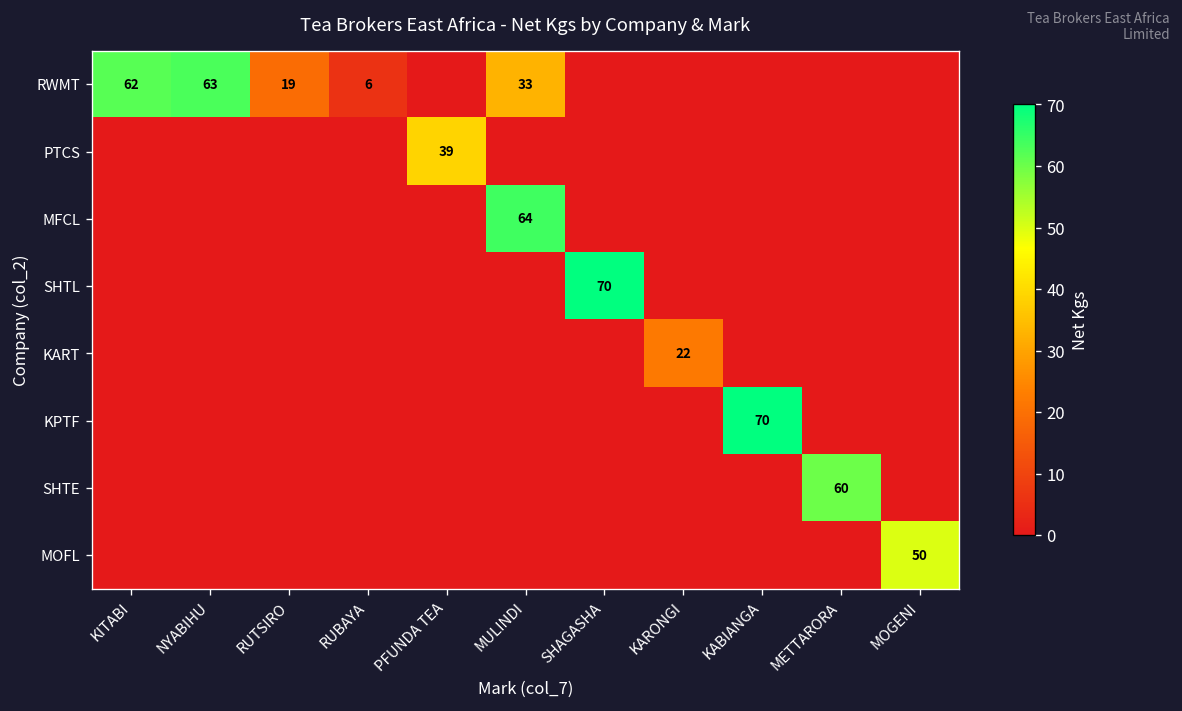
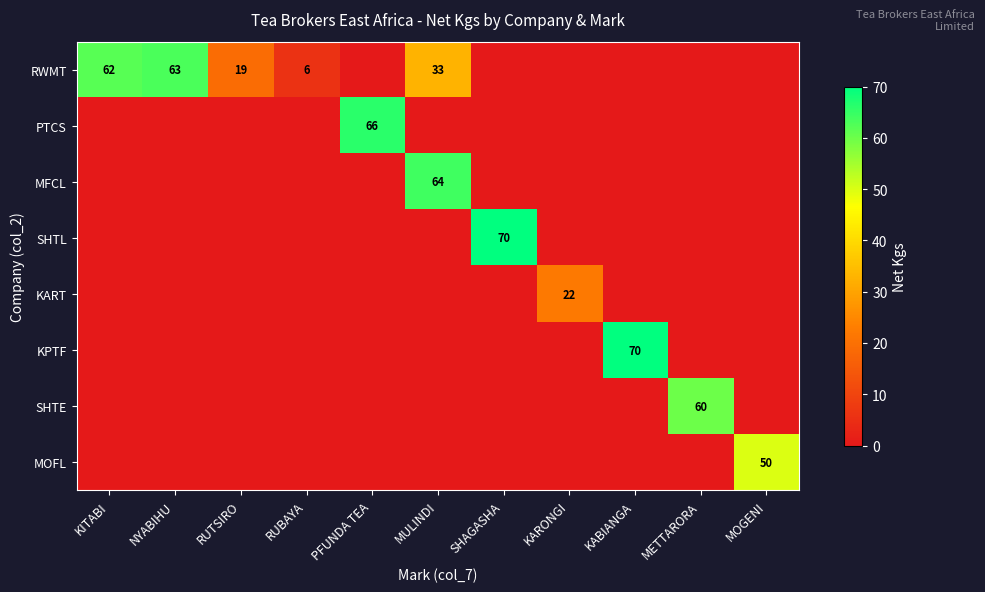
PTCS, PFUNDA TEA: 39 -> 66
